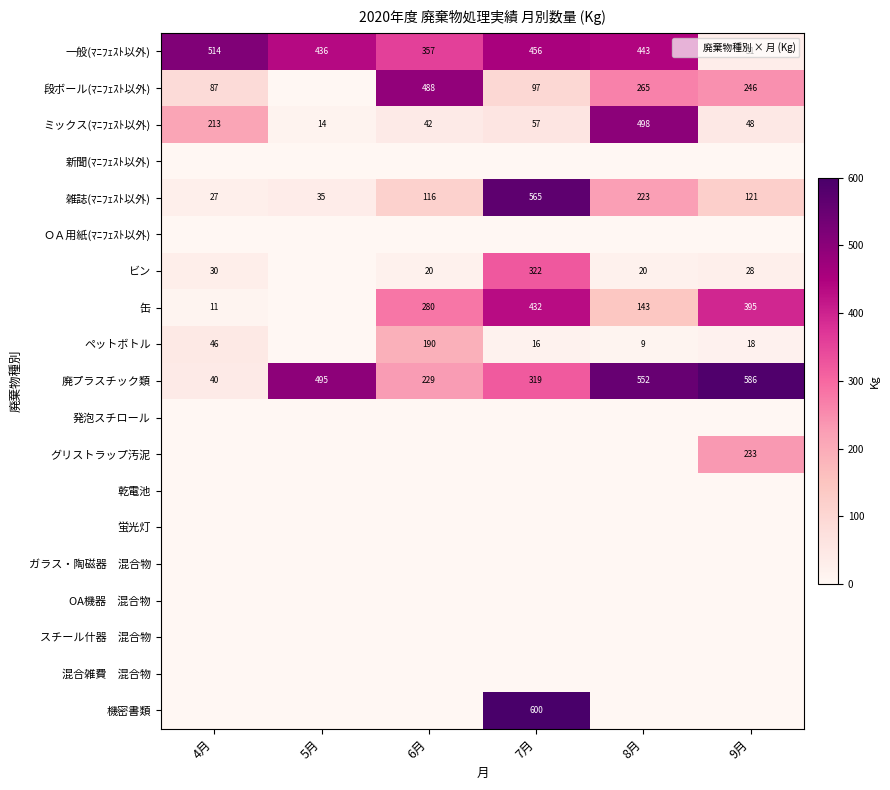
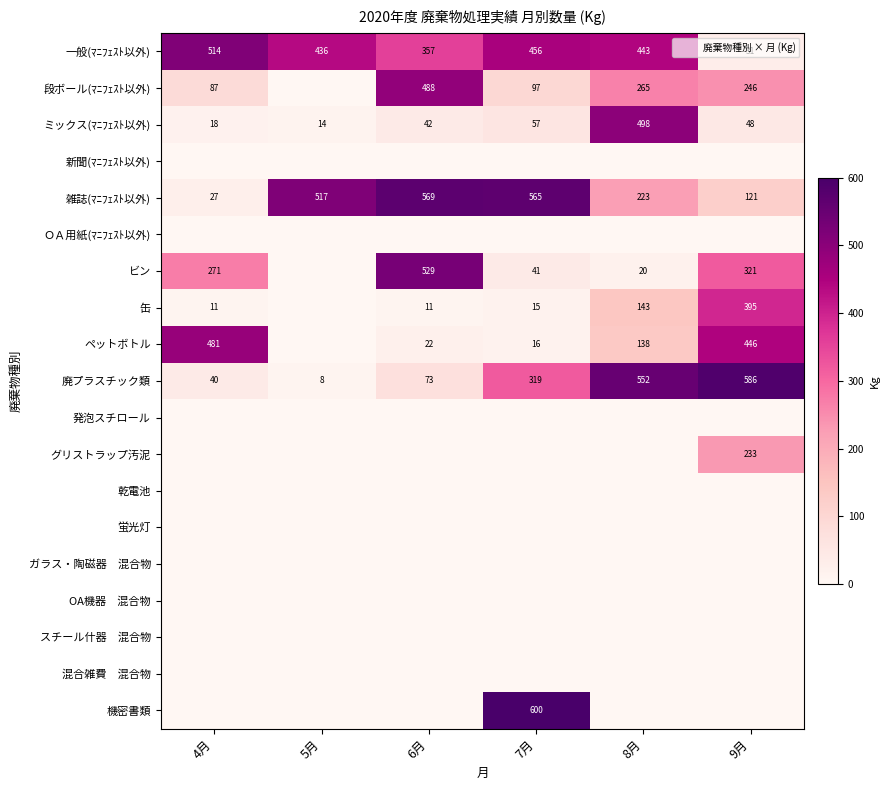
ミックス(ﾏﾆﾌｪｽﾄ以外), 4月: 213 -> 18
雑誌(ﾏﾆﾌｪｽﾄ以外), 5月: 35 -> 517
雑誌(ﾏﾆﾌｪｽﾄ以外), 6月: 116 -> 569
ビン, 4月: 30 -> 271
ビン, 6月: 20 -> 529
ビン, 7月: 322 -> 41
ビン, 9月: 28 -> 321
缶, 6月: 280 -> 11
缶, 7月: 432 -> 15
ペットボトル, 4月: 46 -> 481
ペットボトル, 6月: 190 -> 22
ペットボトル, 8月: 9 -> 138
ペットボトル, 9月: 18 -> 446
廃プラスチック類, 5月: 495 -> 8
廃プラスチック類, 6月: 229 -> 73
